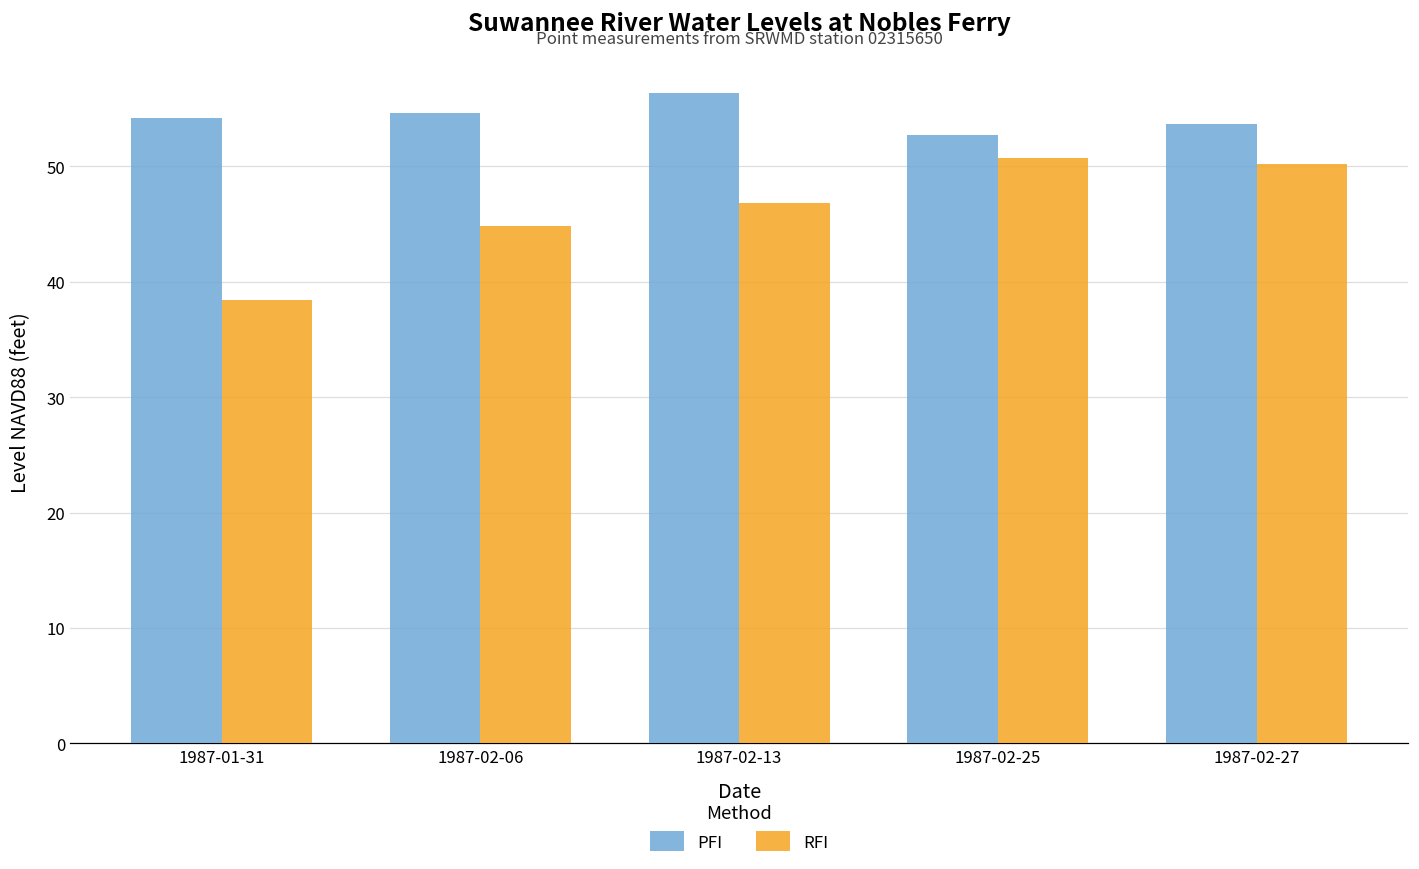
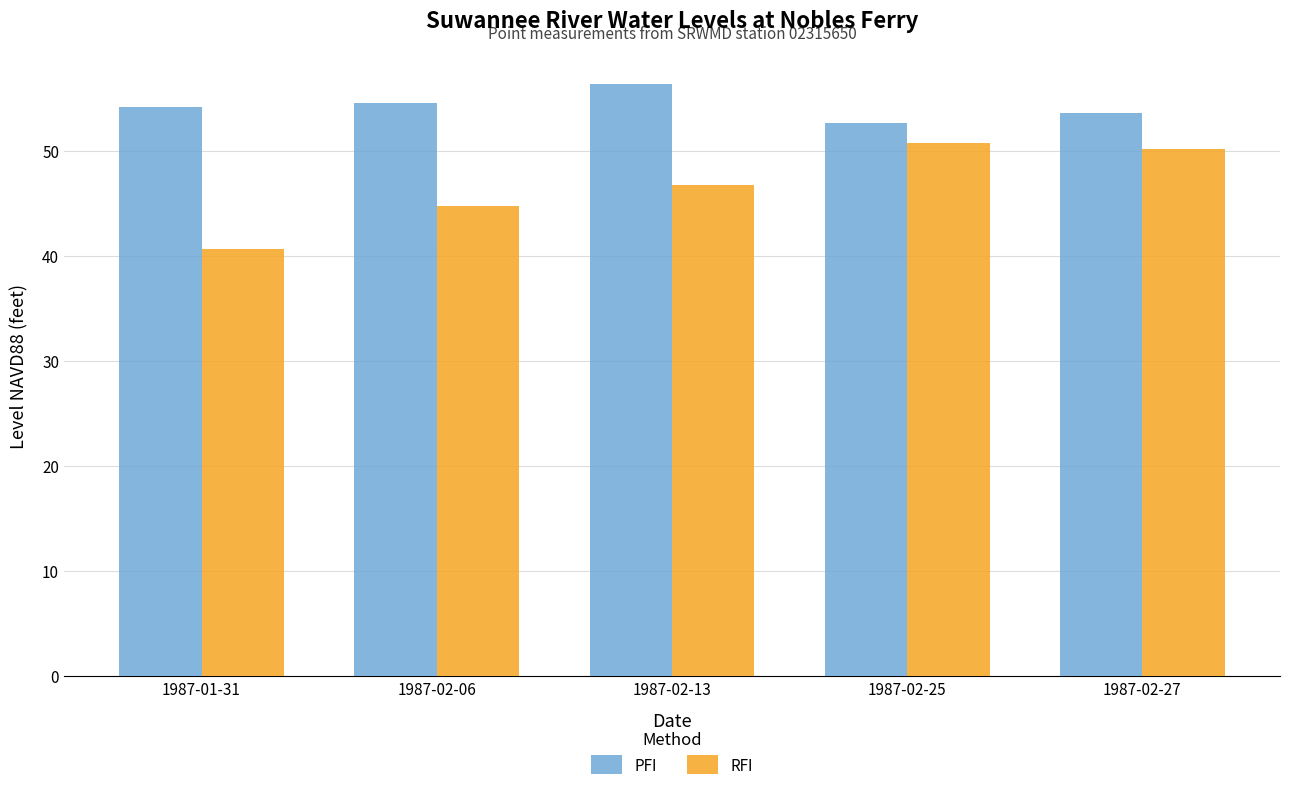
RFI, 1987-01-31: 38.4 -> 40.6
